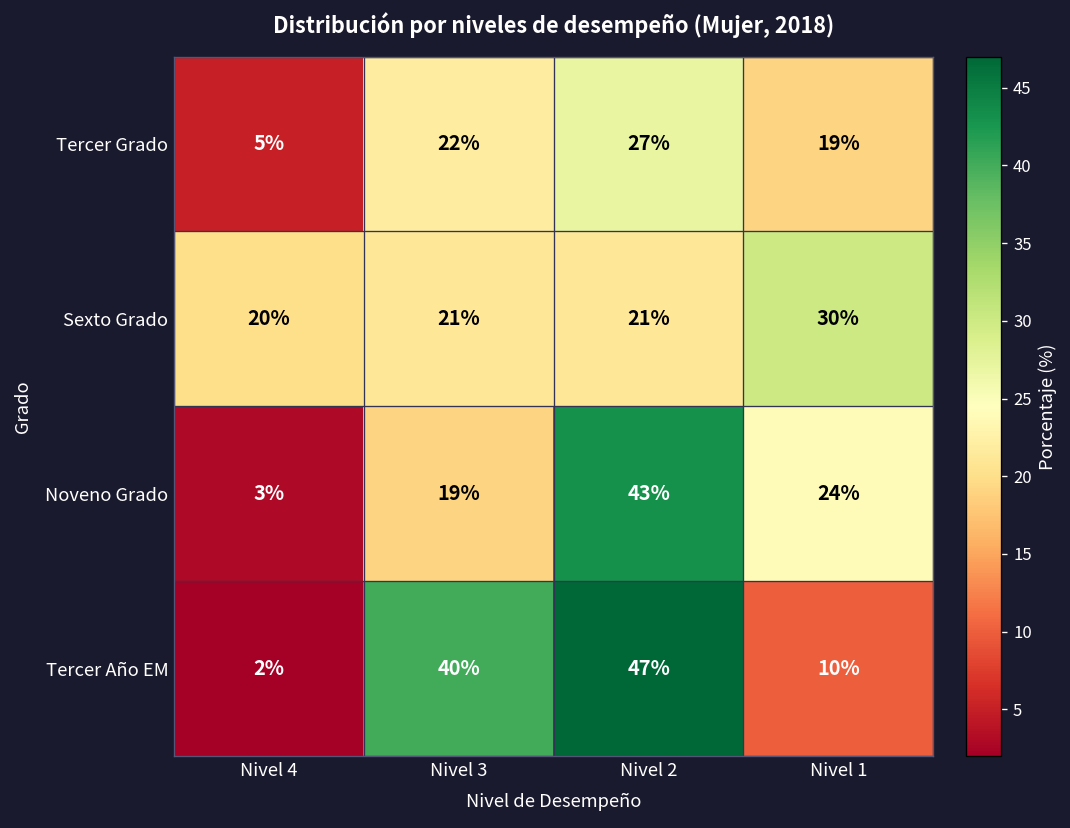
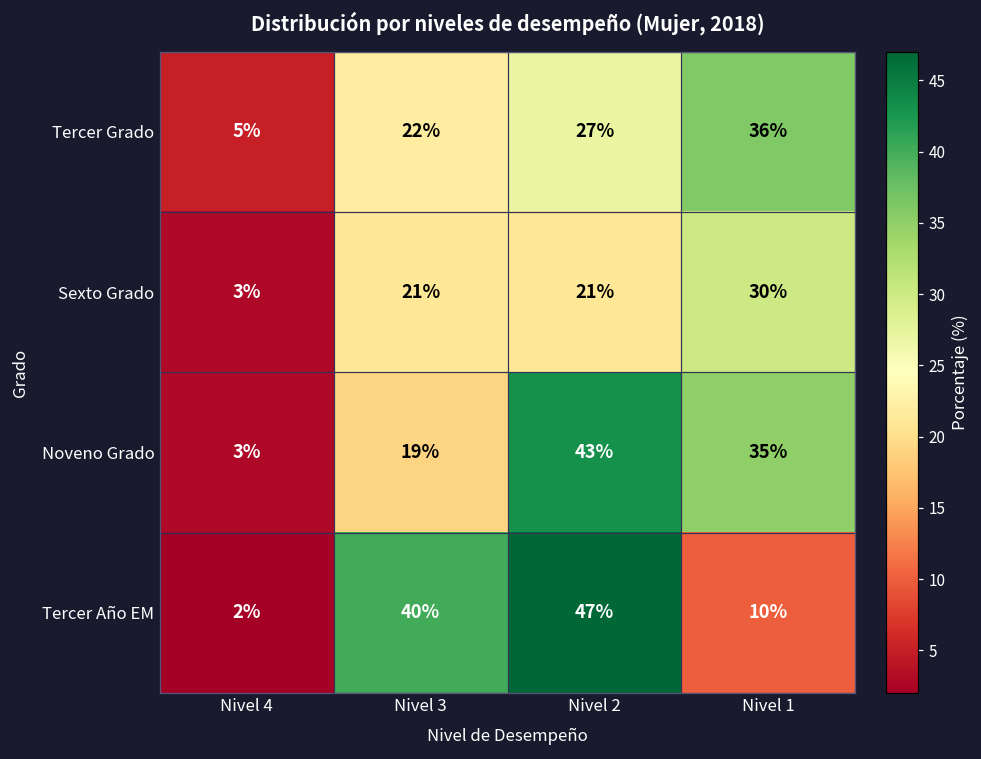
Tercer Grado, Nivel 1: 19% -> 36%
Sexto Grado, Nivel 4: 20% -> 3%
Noveno Grado, Nivel 1: 24% -> 35%
